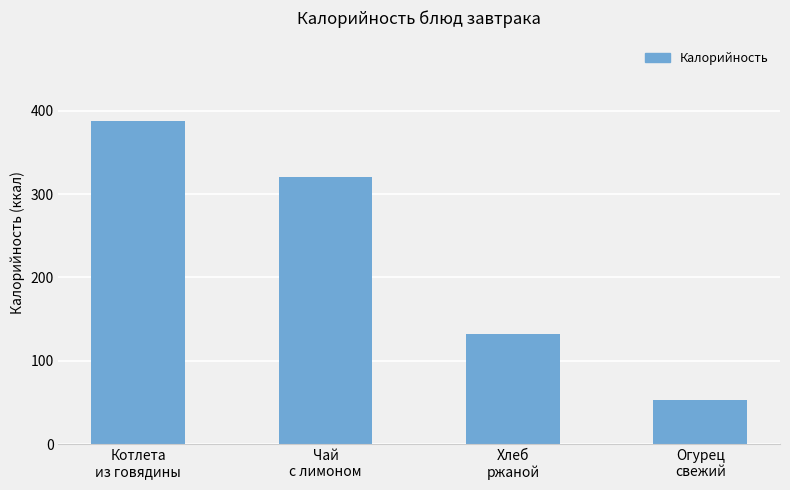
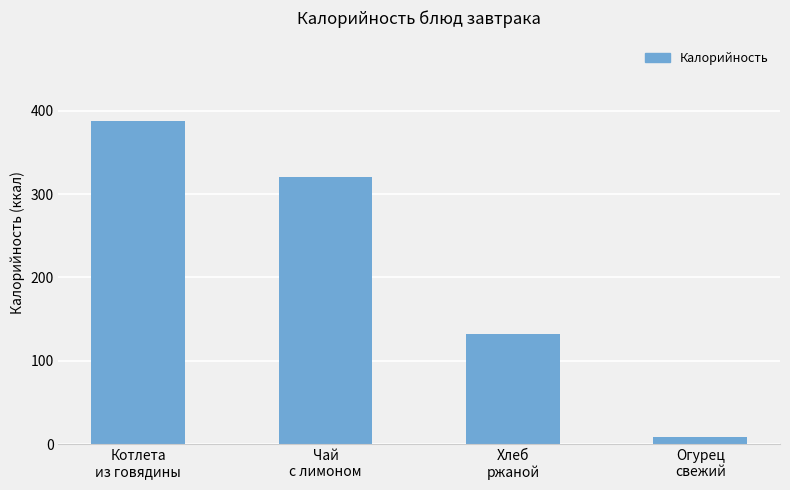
Огурец свежий: 50 -> 10
